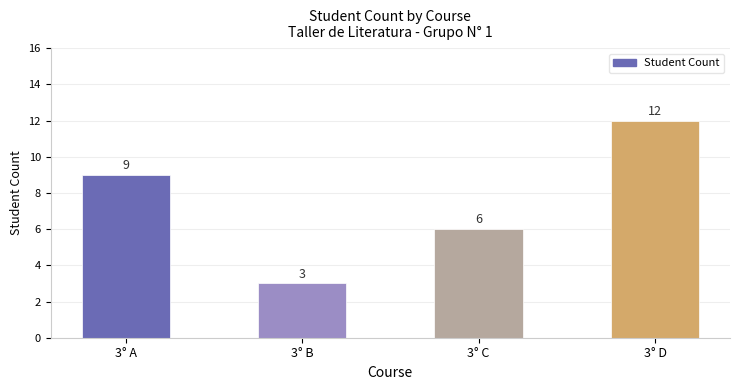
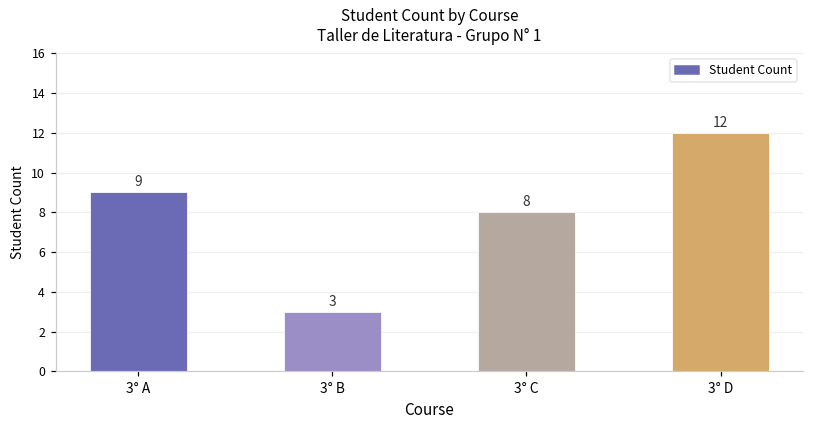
3° C: 6 -> 8
